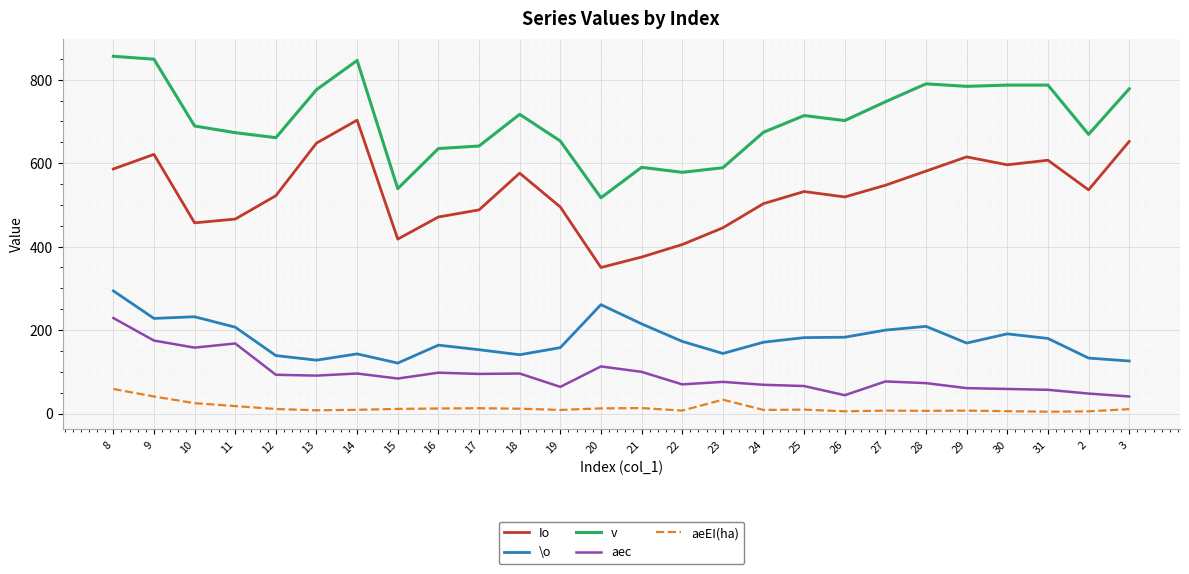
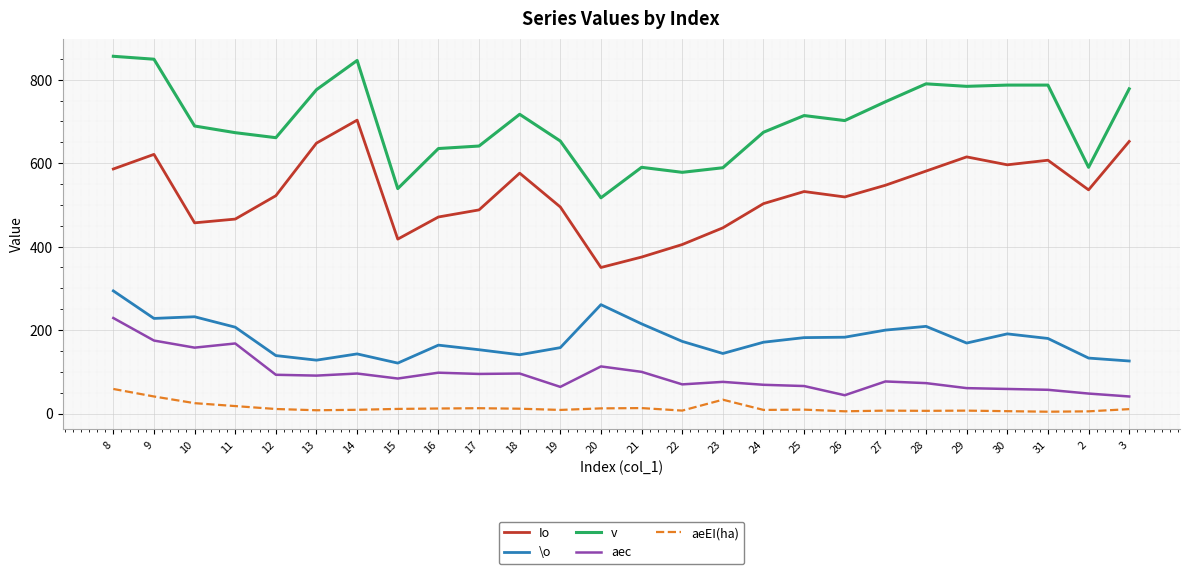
v, 2: 670 -> 590
